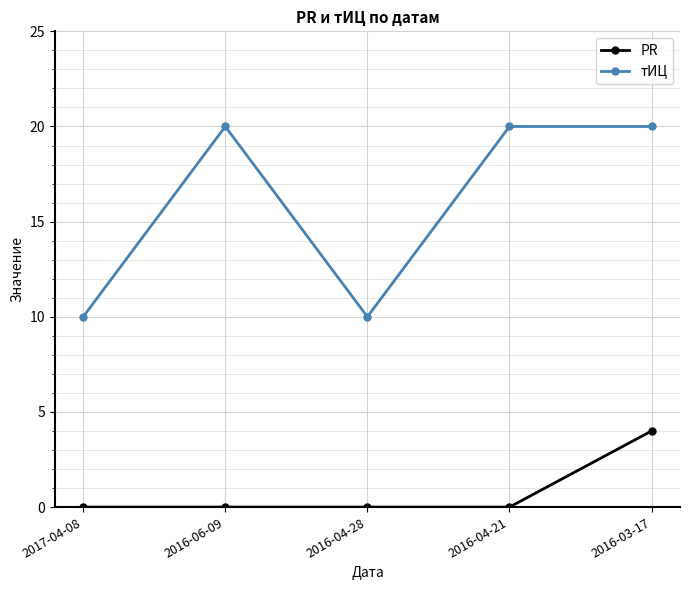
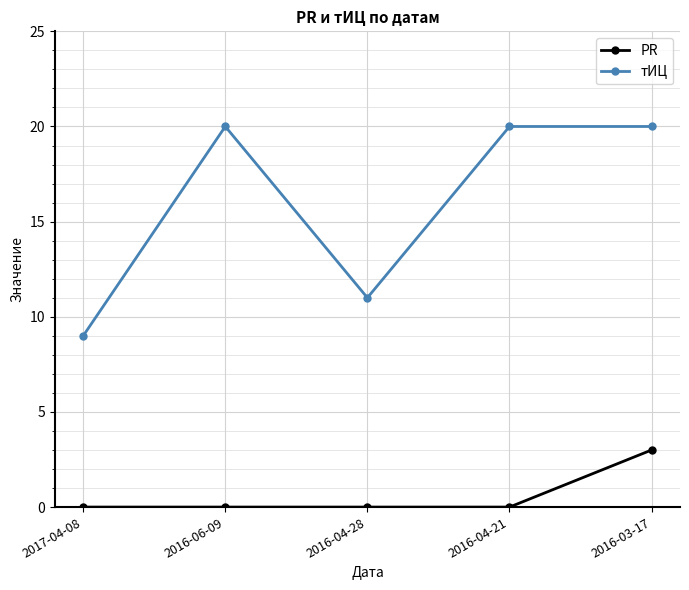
тИЦ, 2017-04-08: 10 -> 9
тИЦ, 2016-04-28: 10 -> 11
PR, 2016-03-17: 4 -> 3
